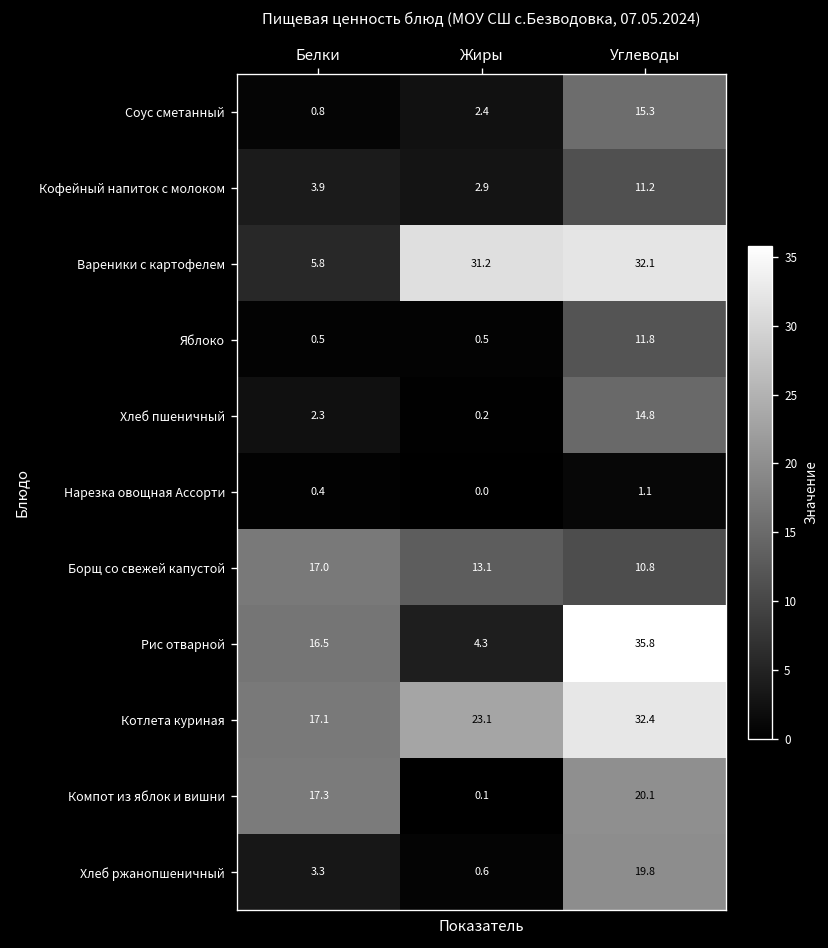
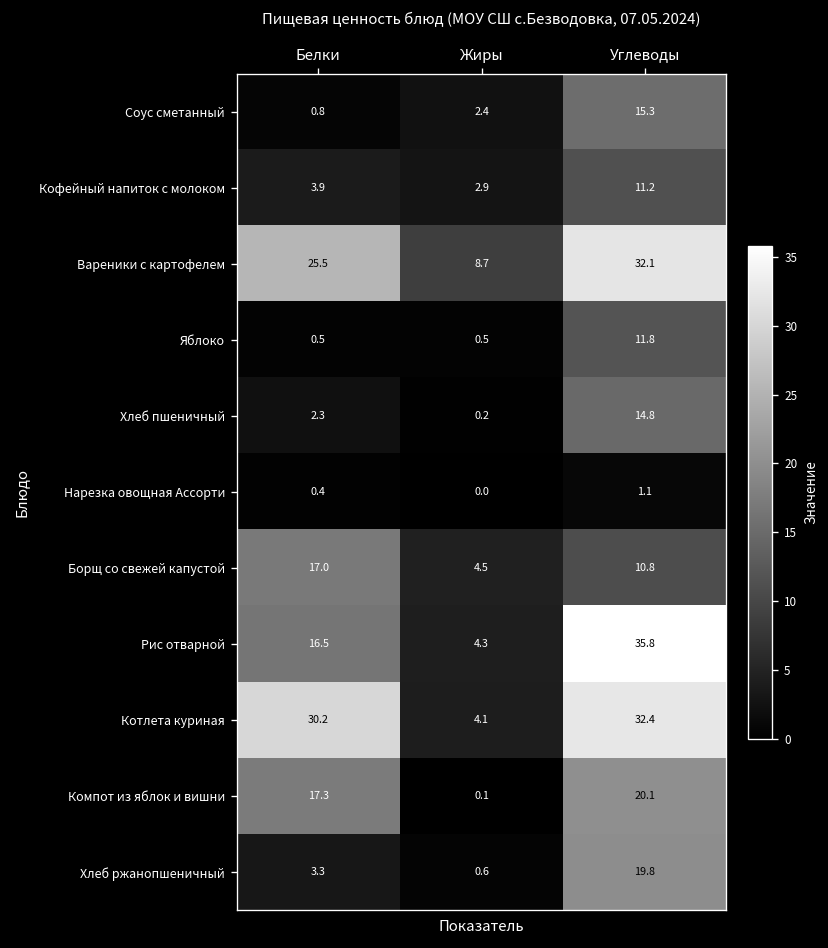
Вареники с картофелем, Белки: 5.8 -> 25.5
Вареники с картофелем, Жиры: 31.2 -> 8.7
Борщ со свежей капустой, Жиры: 13.1 -> 4.5
Котлета куриная, Белки: 17.1 -> 30.2
Котлета куриная, Жиры: 23.1 -> 4.1
